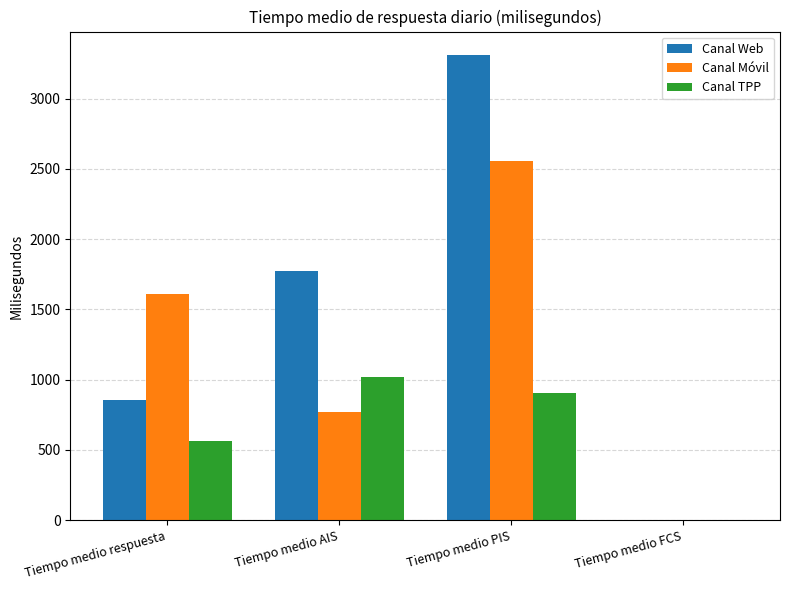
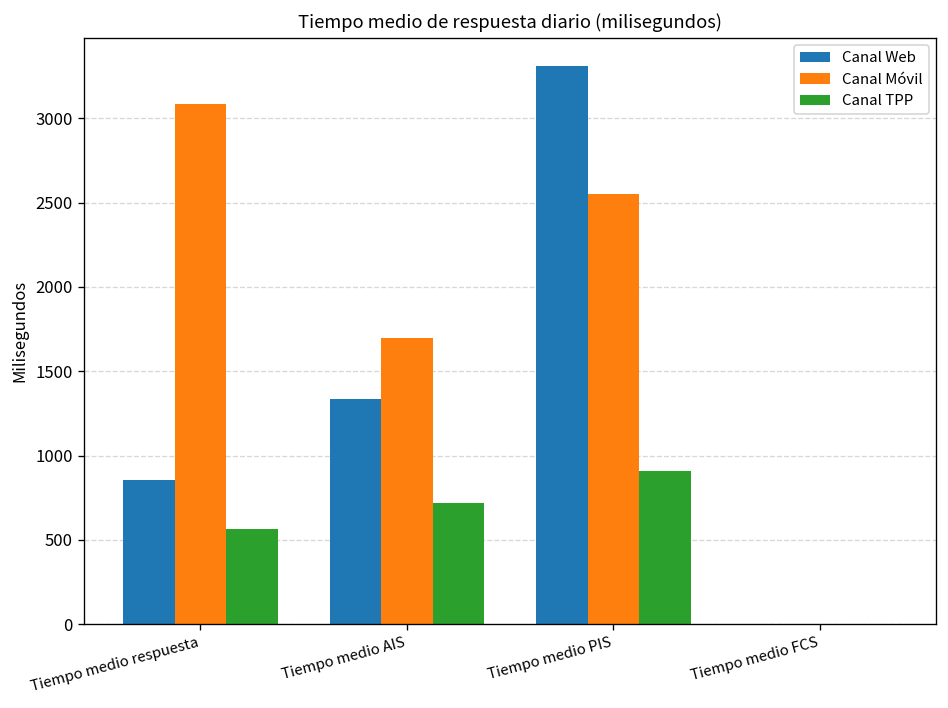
Canal Móvil, Tiempo medio respuesta: 1610 -> 3080
Canal Web, Tiempo medio AIS: 1780 -> 1330
Canal Móvil, Tiempo medio AIS: 770 -> 1700
Canal TPP, Tiempo medio AIS: 1020 -> 720
